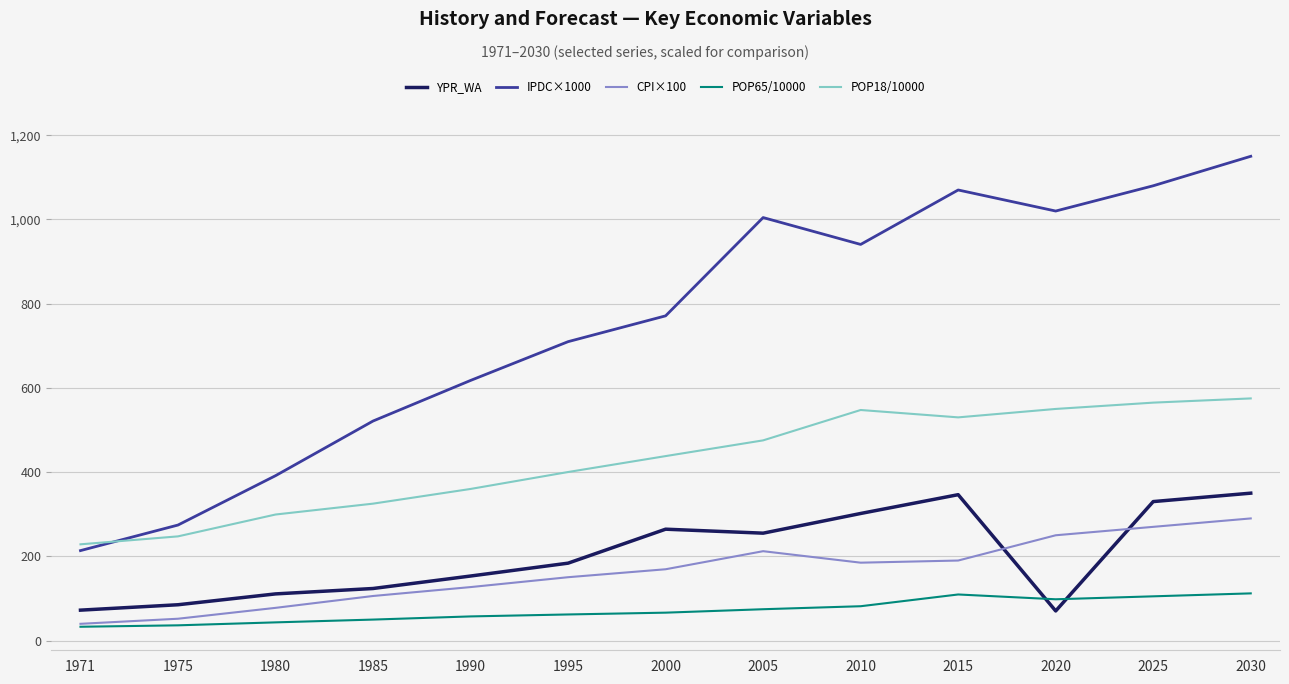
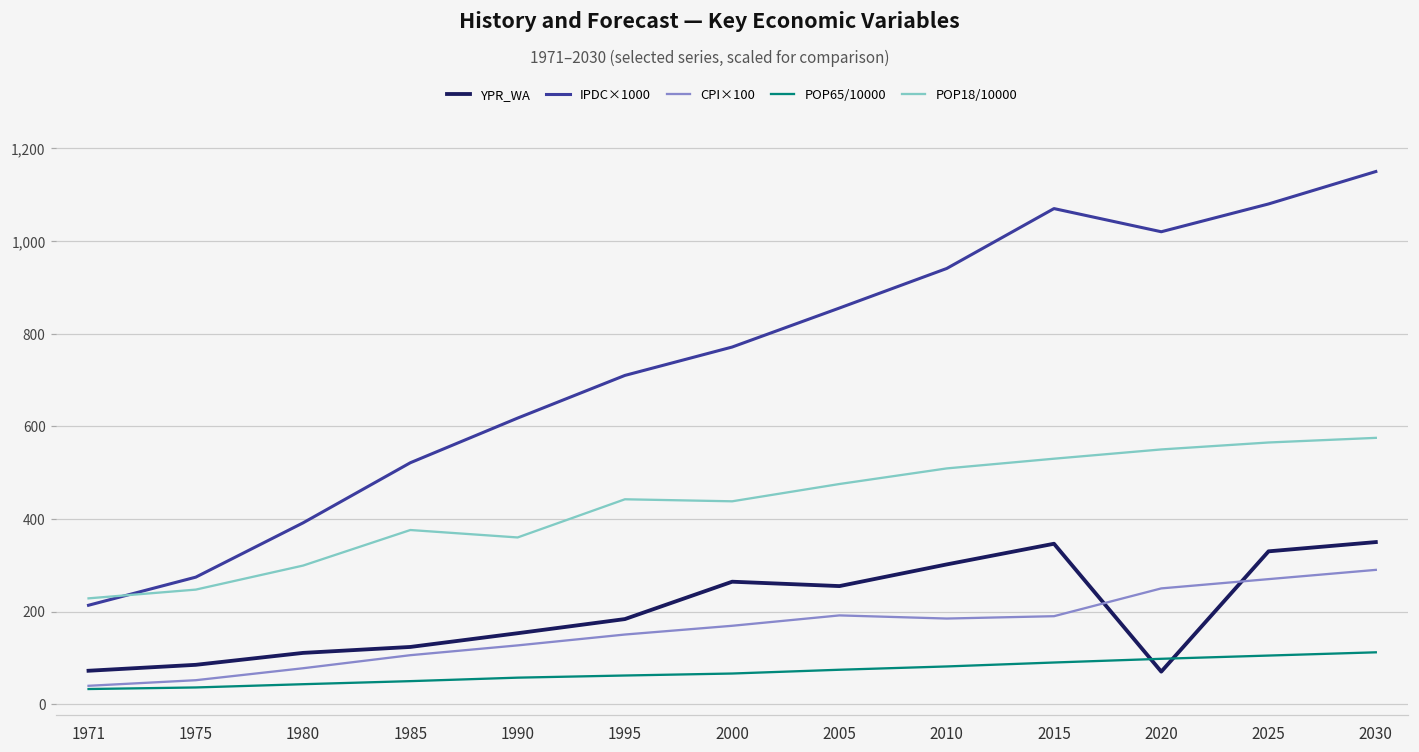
POP18/10000, 1985: 330 -> 380
POP18/10000, 1995: 400 -> 440
IPDC×1000, 2005: 1,000 -> 860
CPI×100, 2005: 210 -> 190
POP18/10000, 2010: 550 -> 510
POP65/10000, 2015: 110 -> 90
